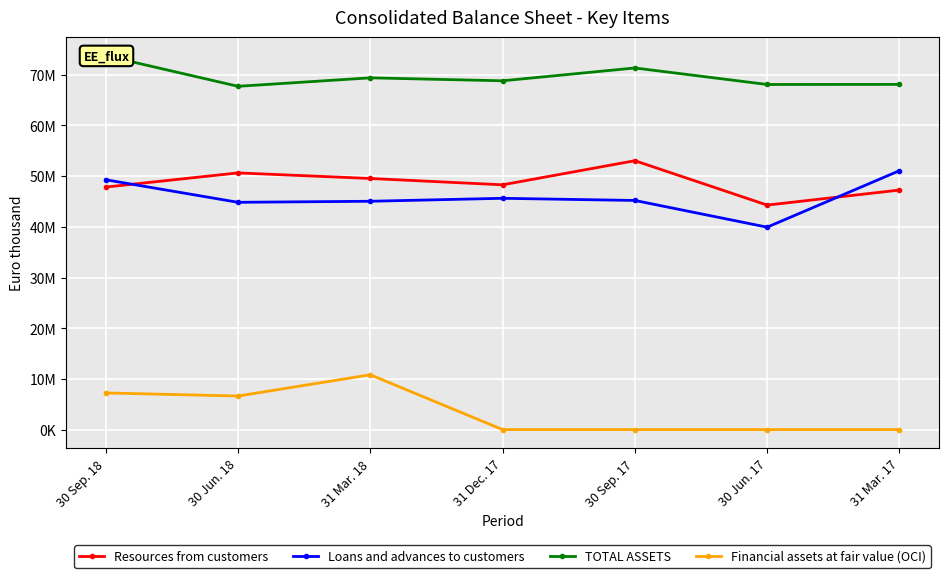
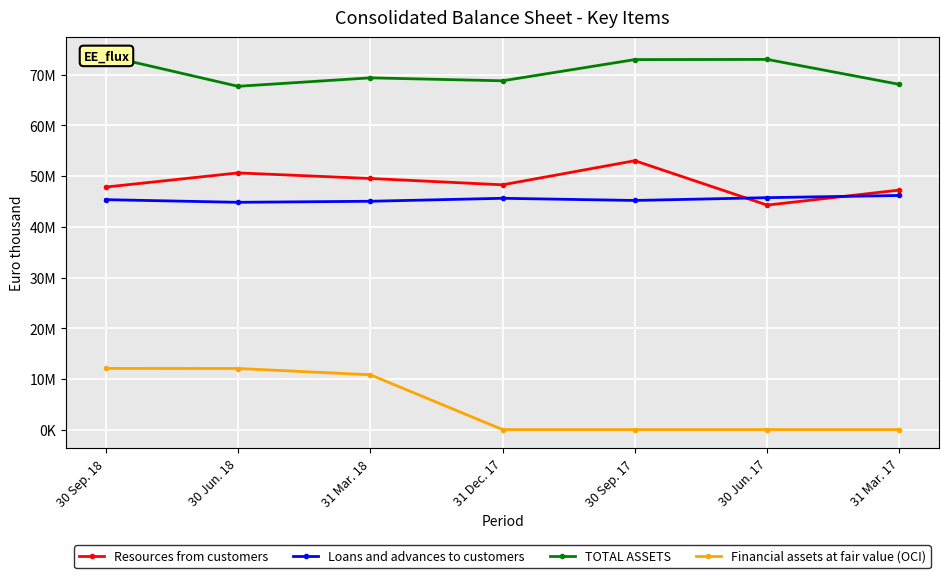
Loans and advances to customers, 30 Sep. 18: 49000000 -> 45000000
Financial assets at fair value (OCI), 30 Sep. 18: 7000000 -> 12000000
Financial assets at fair value (OCI), 30 Jun. 18: 7000000 -> 12000000
TOTAL ASSETS, 30 Sep. 17: 71000000 -> 73000000
Loans and advances to customers, 30 Jun. 17: 40000000 -> 46000000
TOTAL ASSETS, 30 Jun. 17: 68000000 -> 73000000
Loans and advances to customers, 31 Mar. 17: 51000000 -> 46000000
